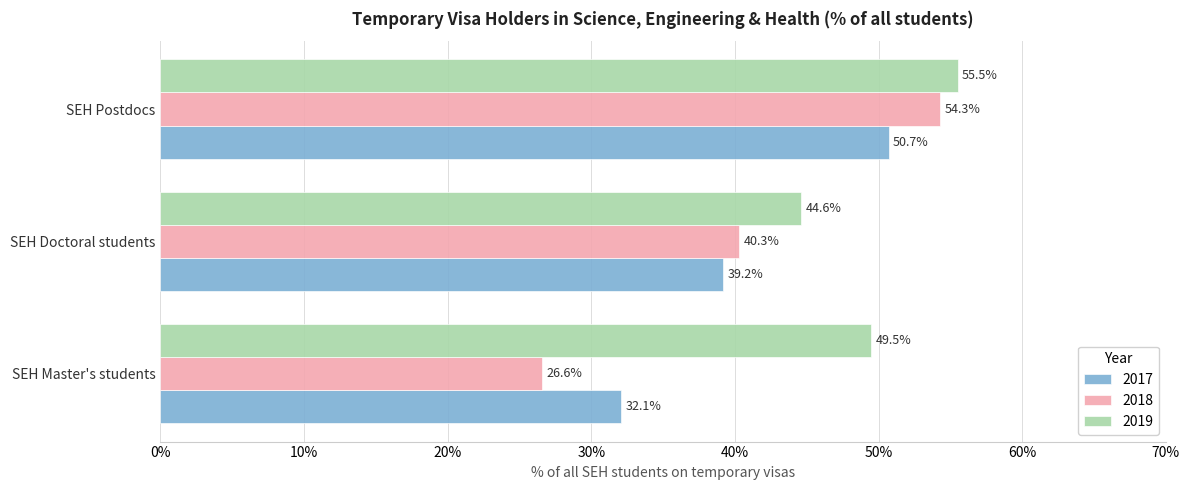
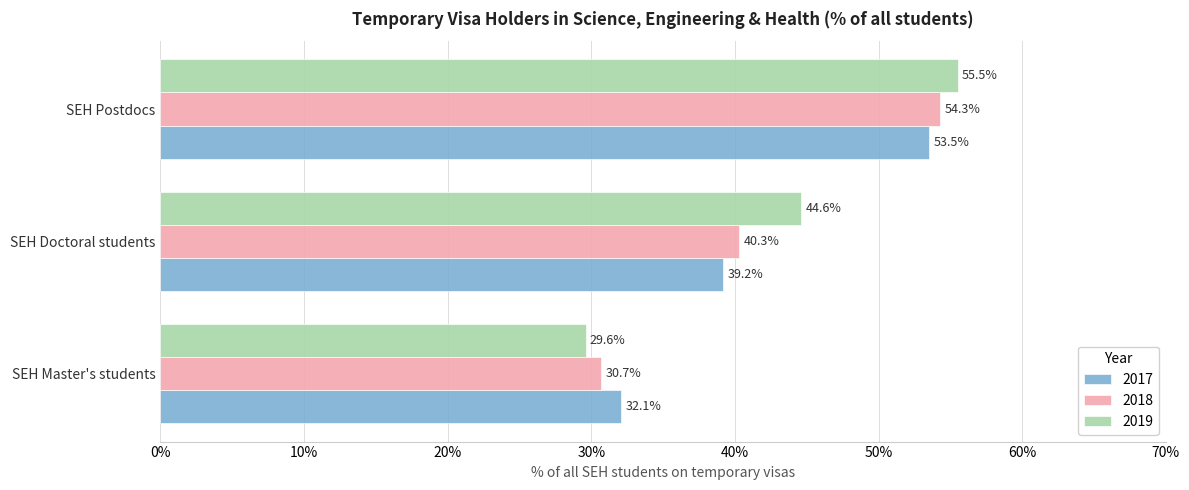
2017, SEH Postdocs: 50.7% -> 53.5%
2019, SEH Master's students: 49.5% -> 29.6%
2018, SEH Master's students: 26.6% -> 30.7%
